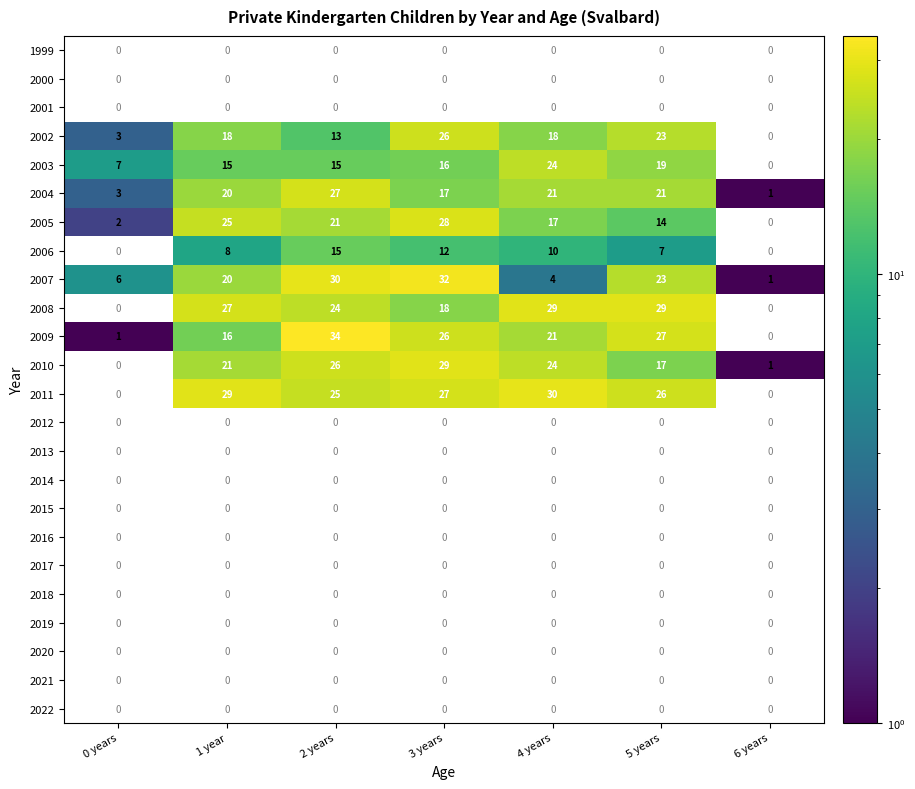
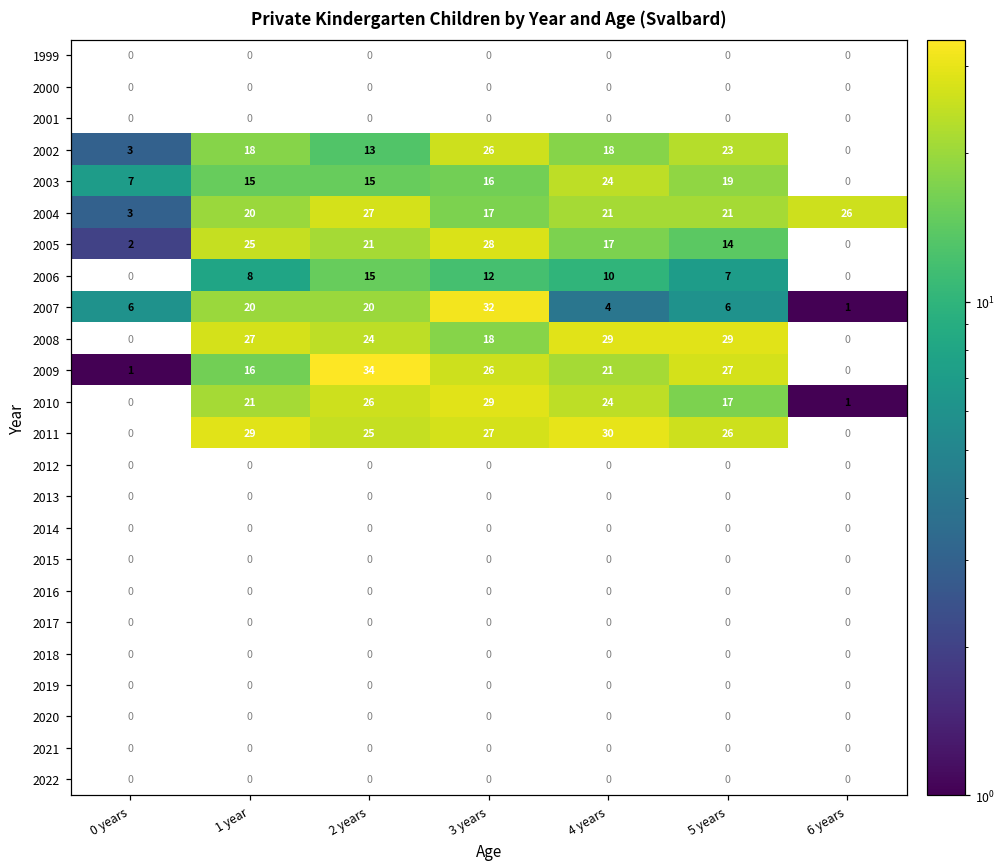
2004, 6 years: 1 -> 26
2007, 2 years: 30 -> 20
2007, 5 years: 23 -> 6
